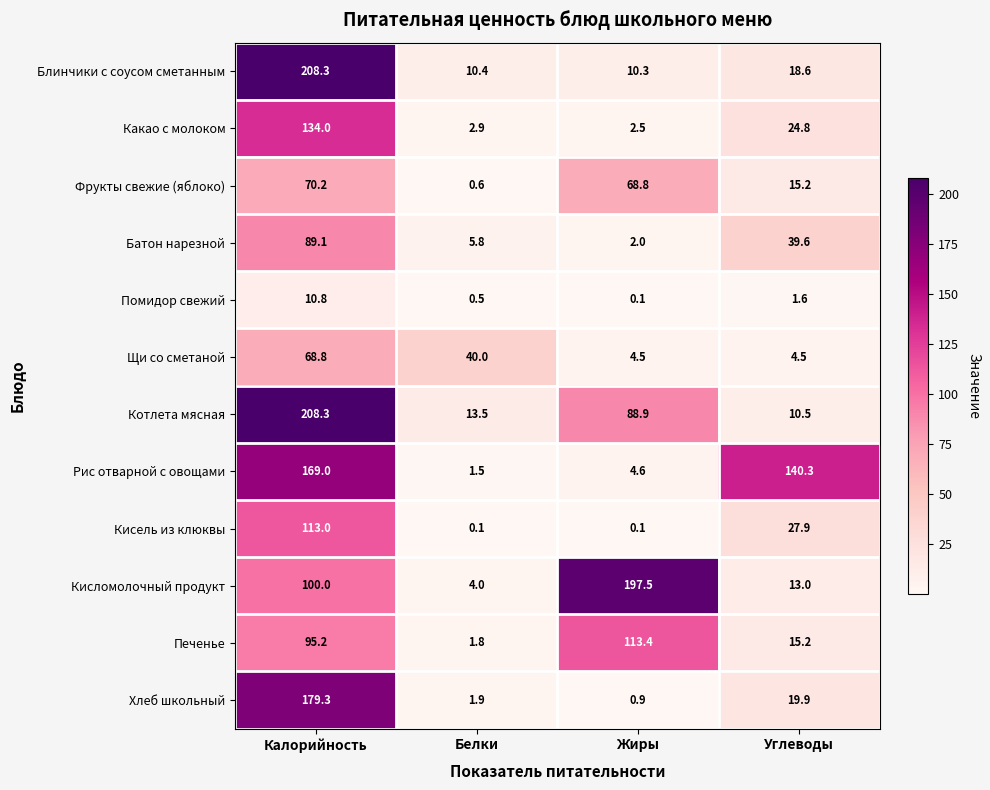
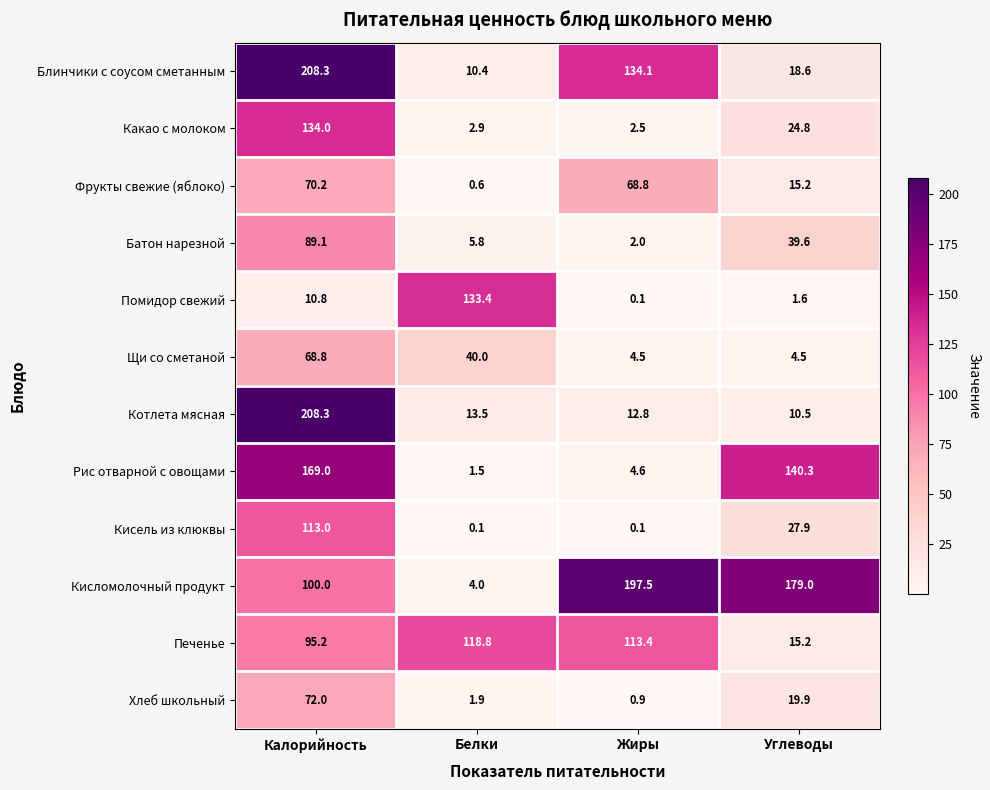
Блинчики с соусом сметанным, Жиры: 10.3 -> 134.1
Помидор свежий, Белки: 0.5 -> 133.4
Котлета мясная, Жиры: 88.9 -> 12.8
Кисломолочный продукт, Углеводы: 13.0 -> 179.0
Печенье, Белки: 1.8 -> 118.8
Хлеб школьный, Калорийность: 179.3 -> 72.0
